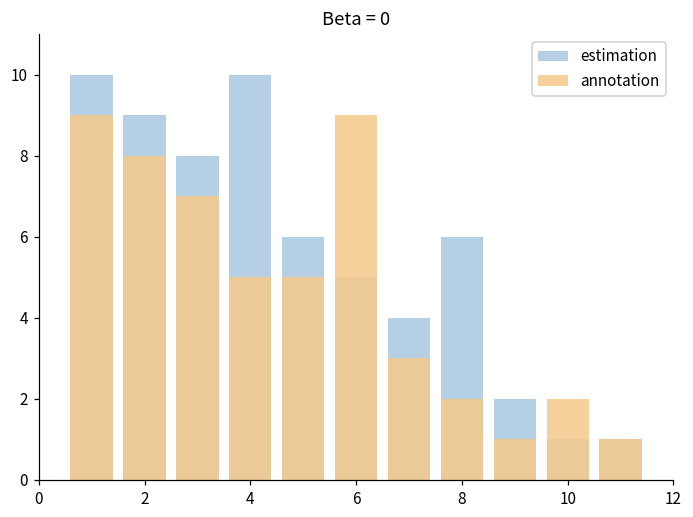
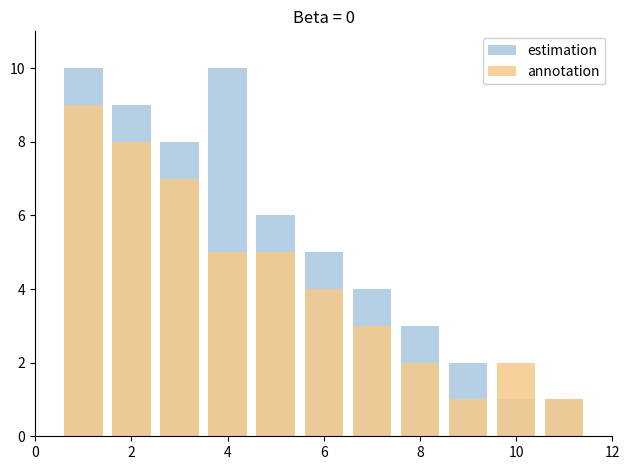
annotation, 6: 9 -> 4
estimation, 8: 6 -> 3
